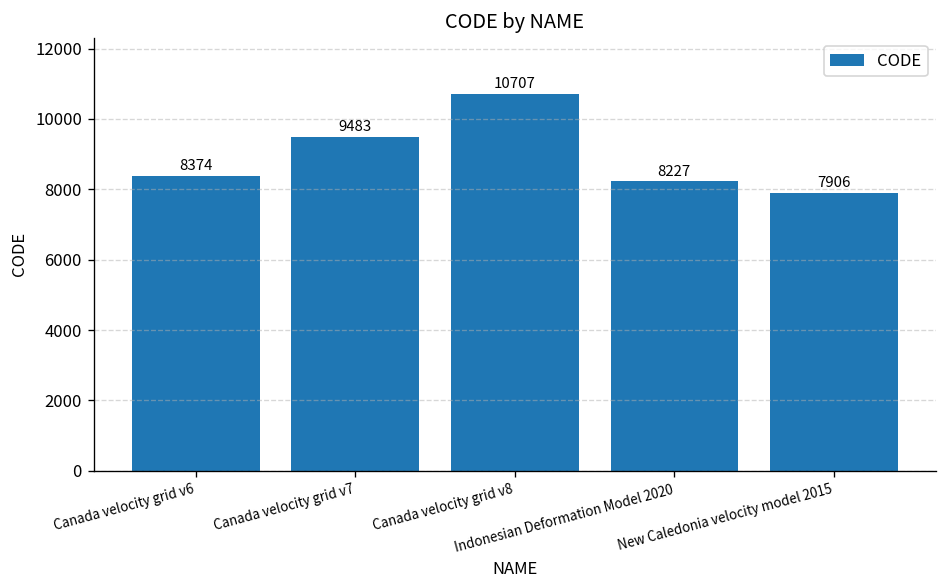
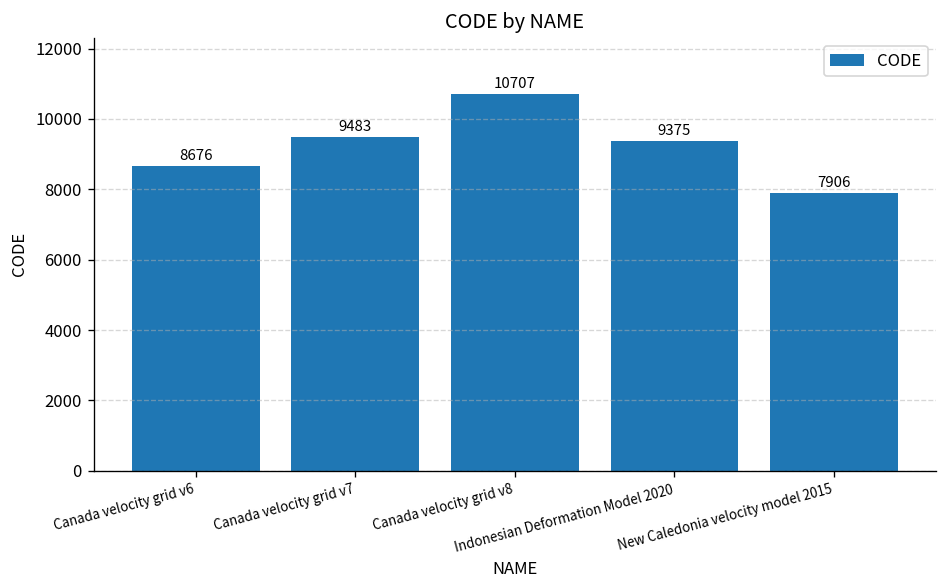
Canada velocity grid v6: 8374 -> 8676
Indonesian Deformation Model 2020: 8227 -> 9375
